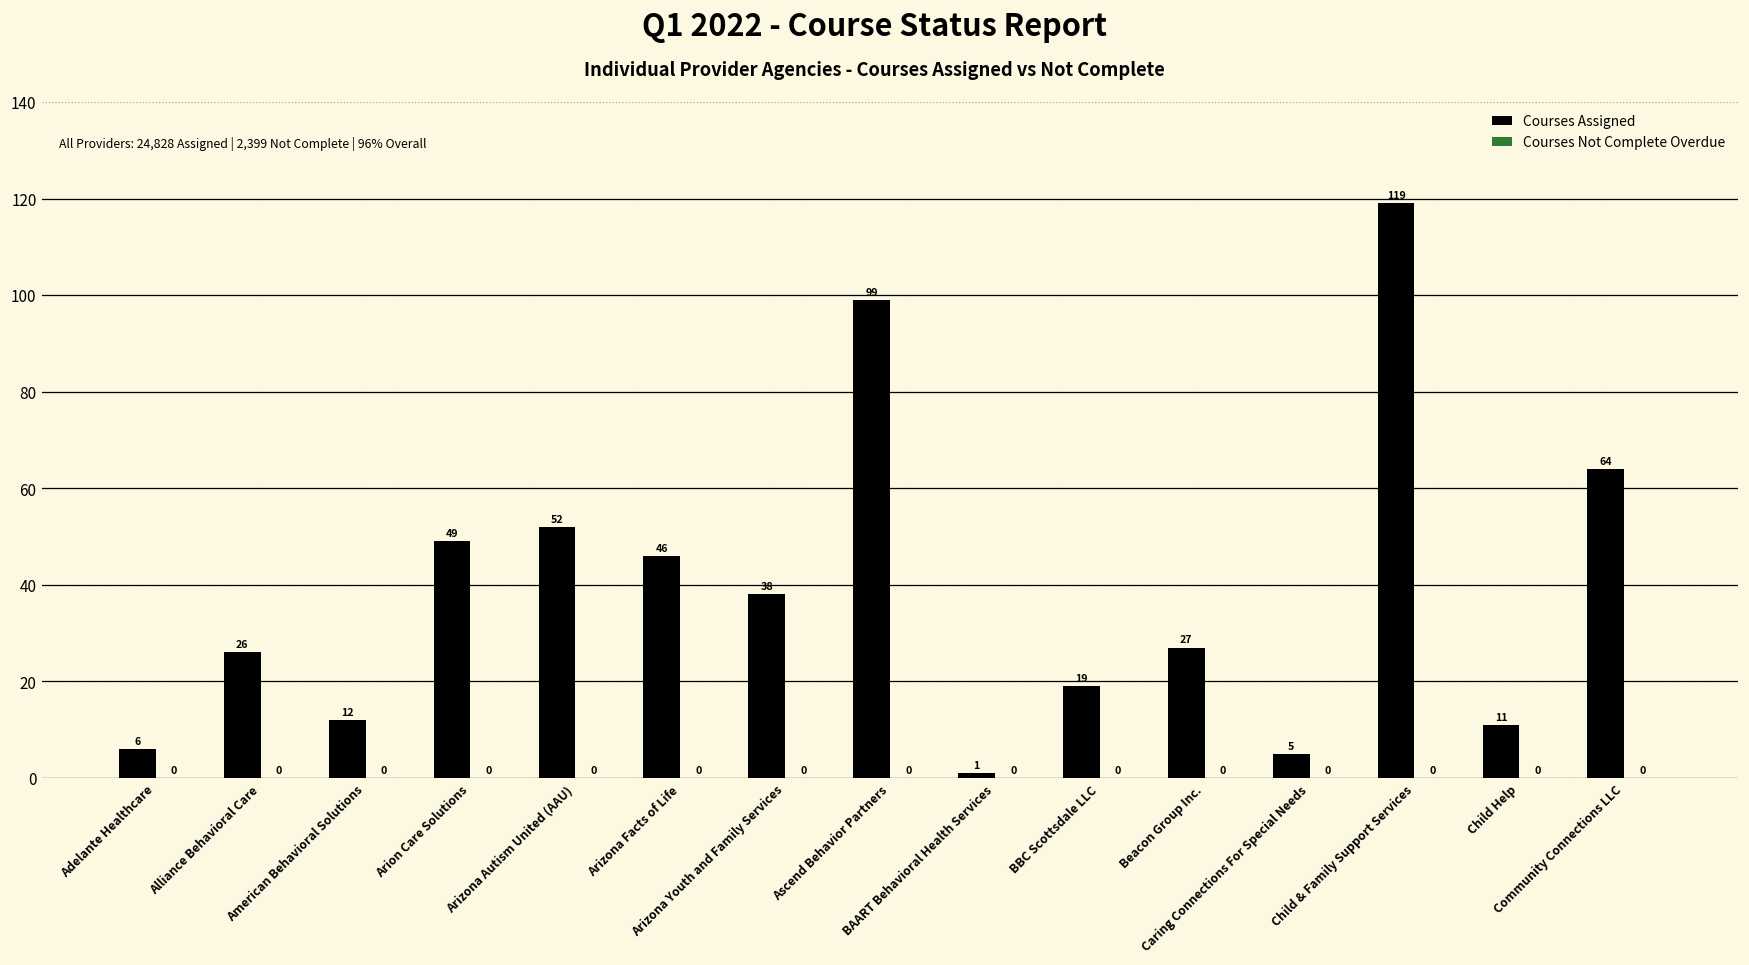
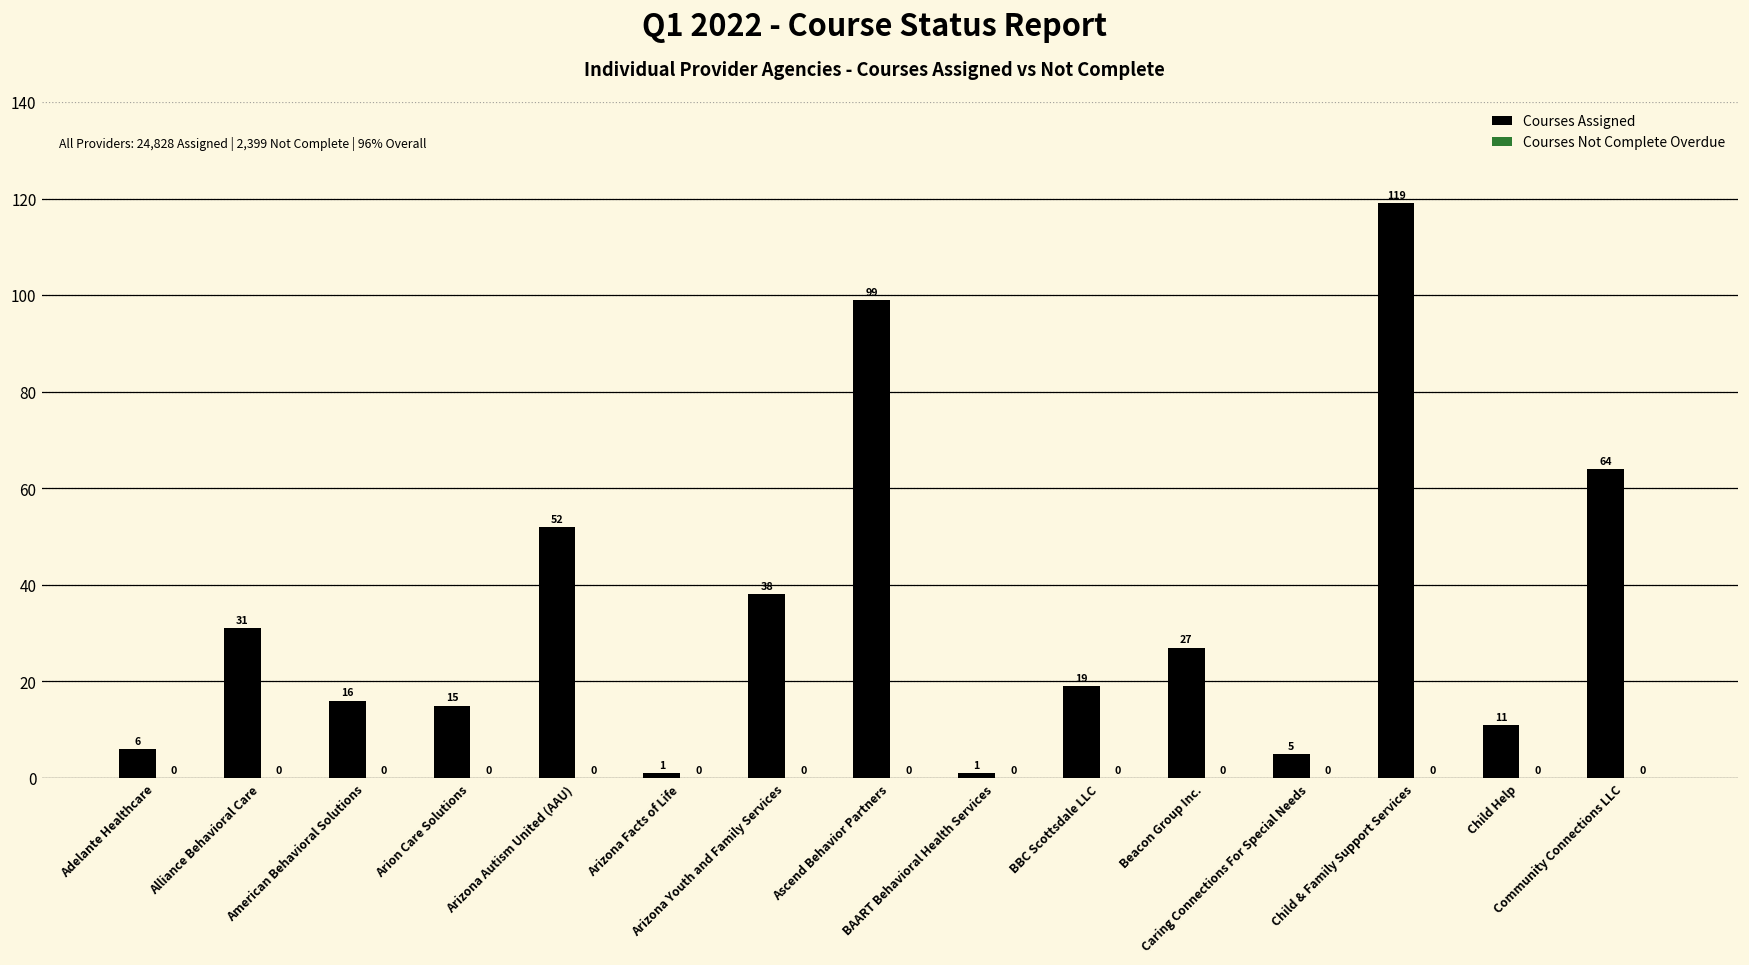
Courses Assigned, Alliance Behavioral Care: 26 -> 31
Courses Assigned, American Behavioral Solutions: 12 -> 16
Courses Assigned, Arion Care Solutions: 49 -> 15
Courses Assigned, Arizona Facts of Life: 46 -> 1
